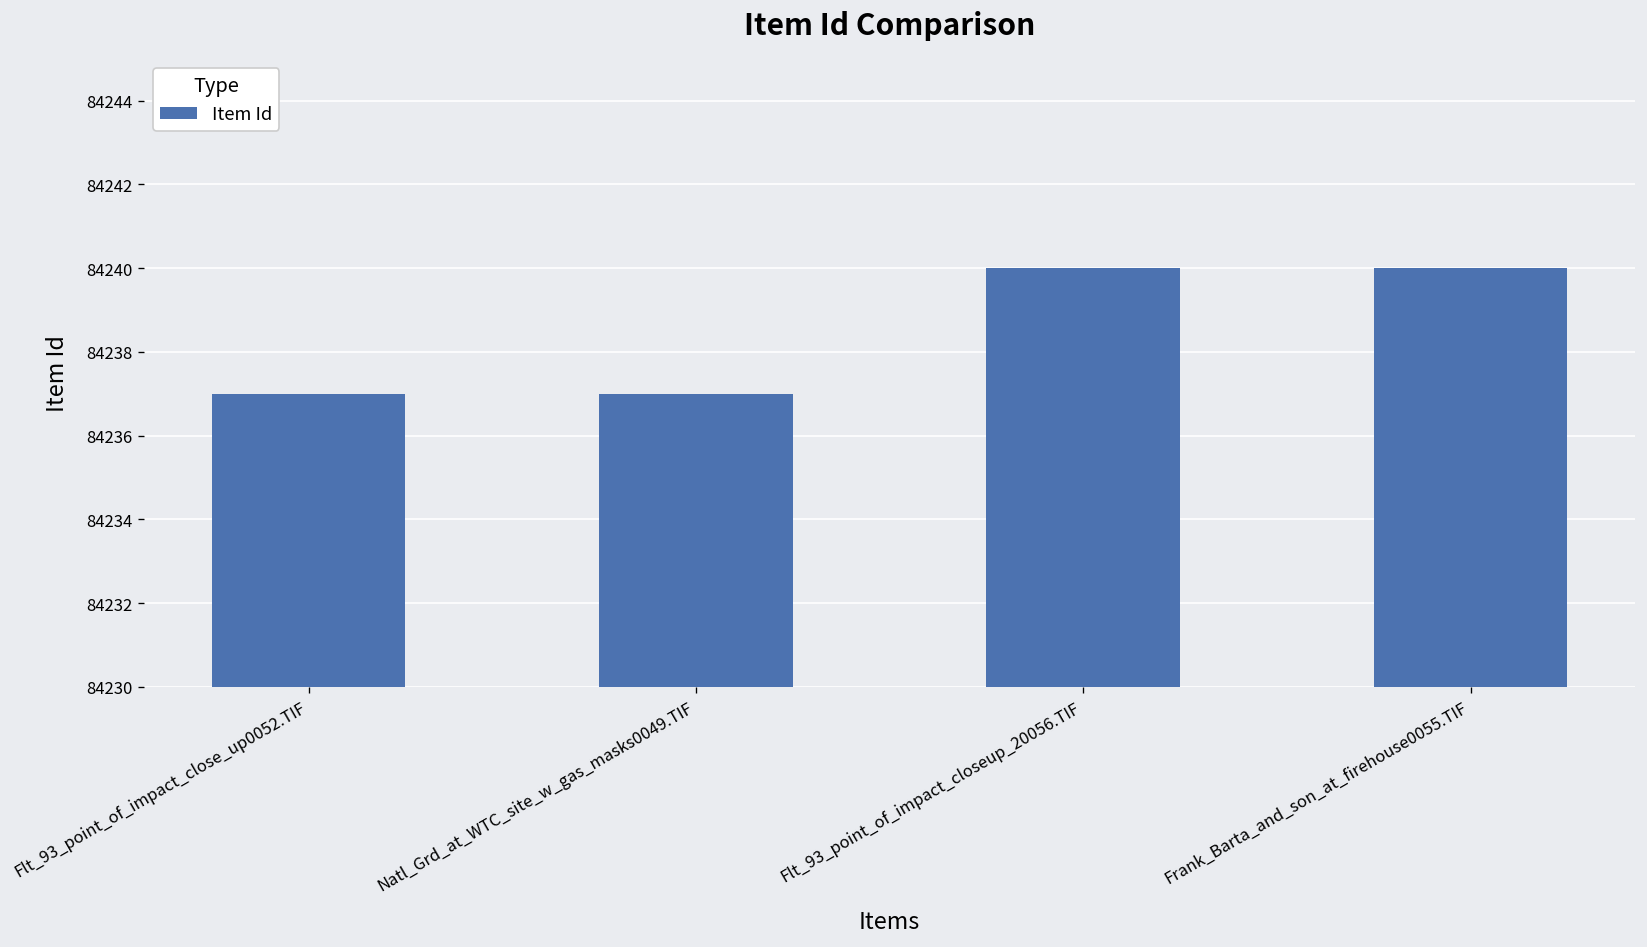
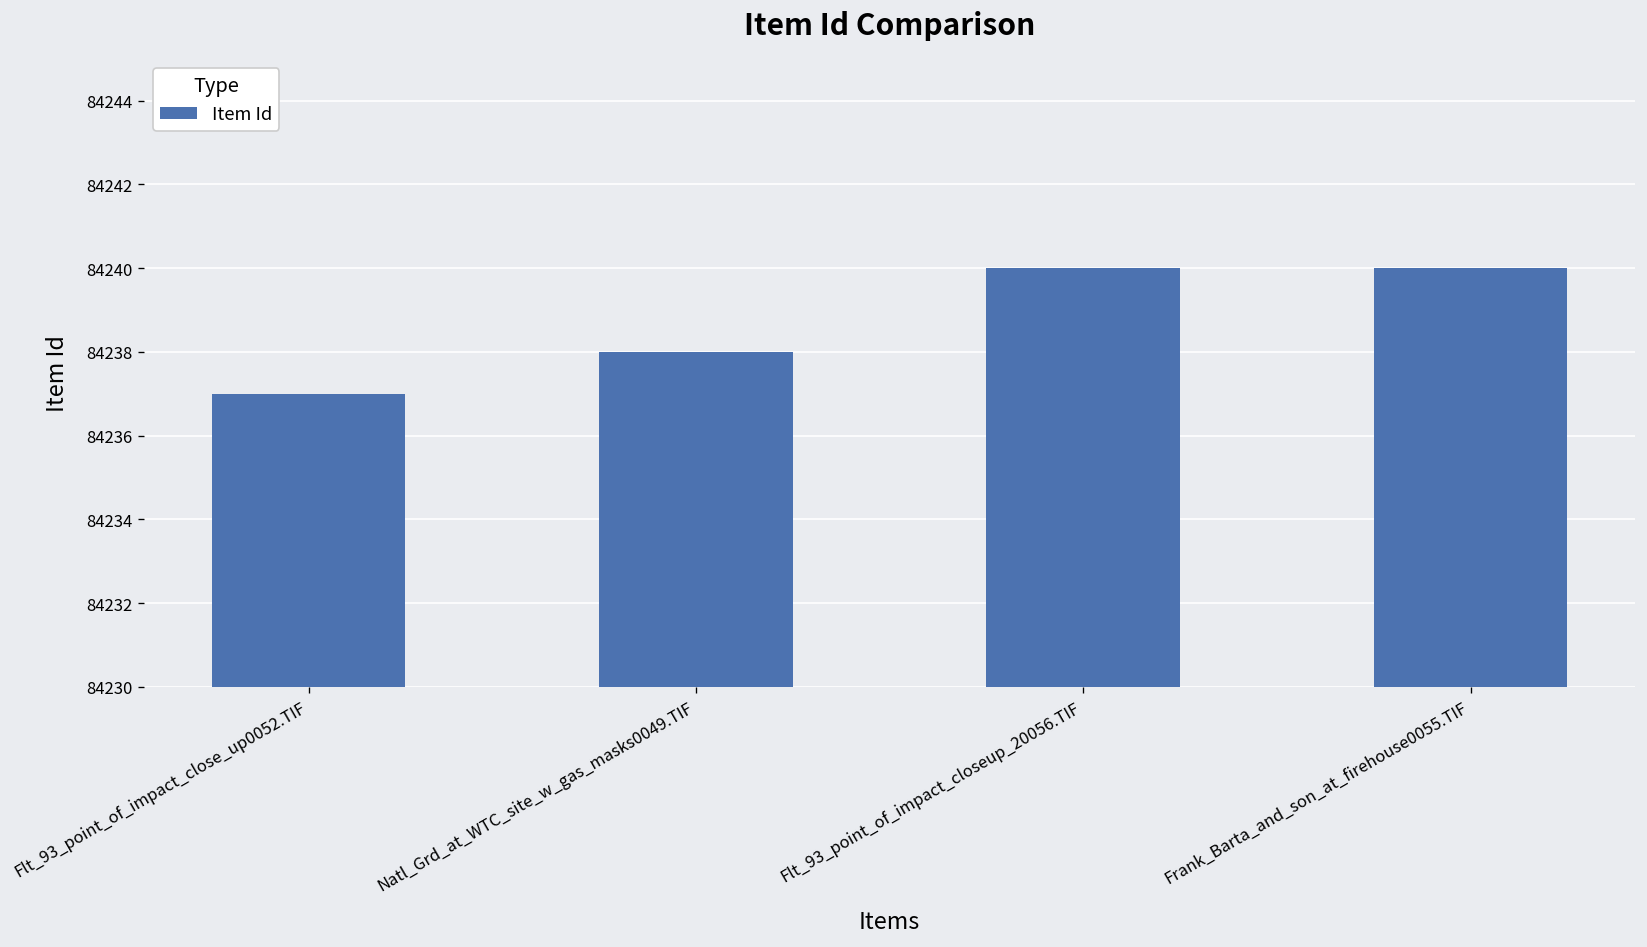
Natl_Grd_at_WTC_site_w_gas_masks0049.TIF: 84237 -> 84238
